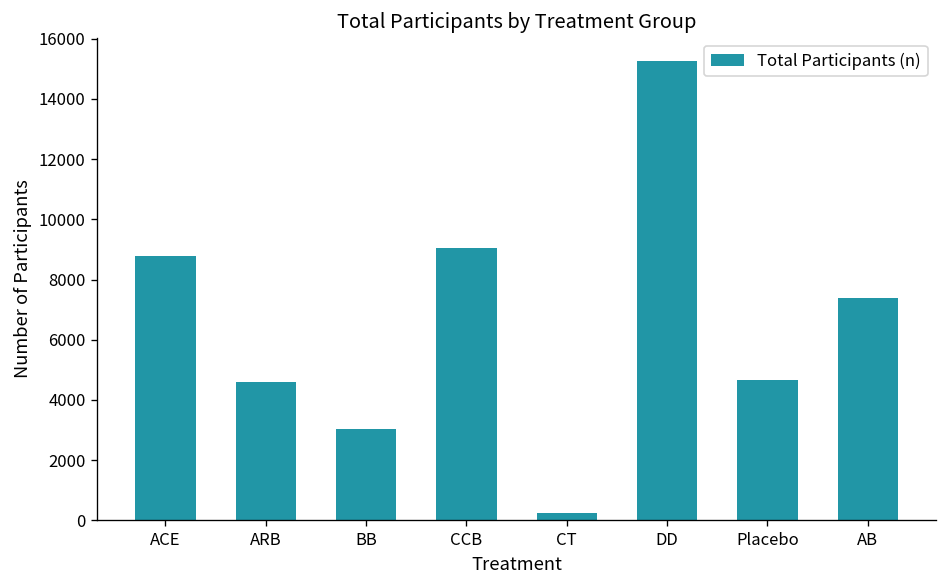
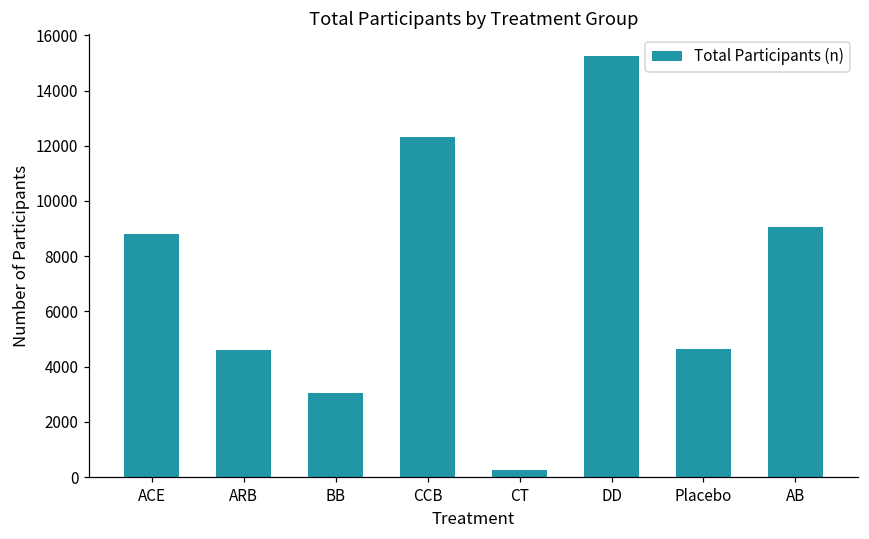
CCB: 9000 -> 12300
AB: 7400 -> 9100
